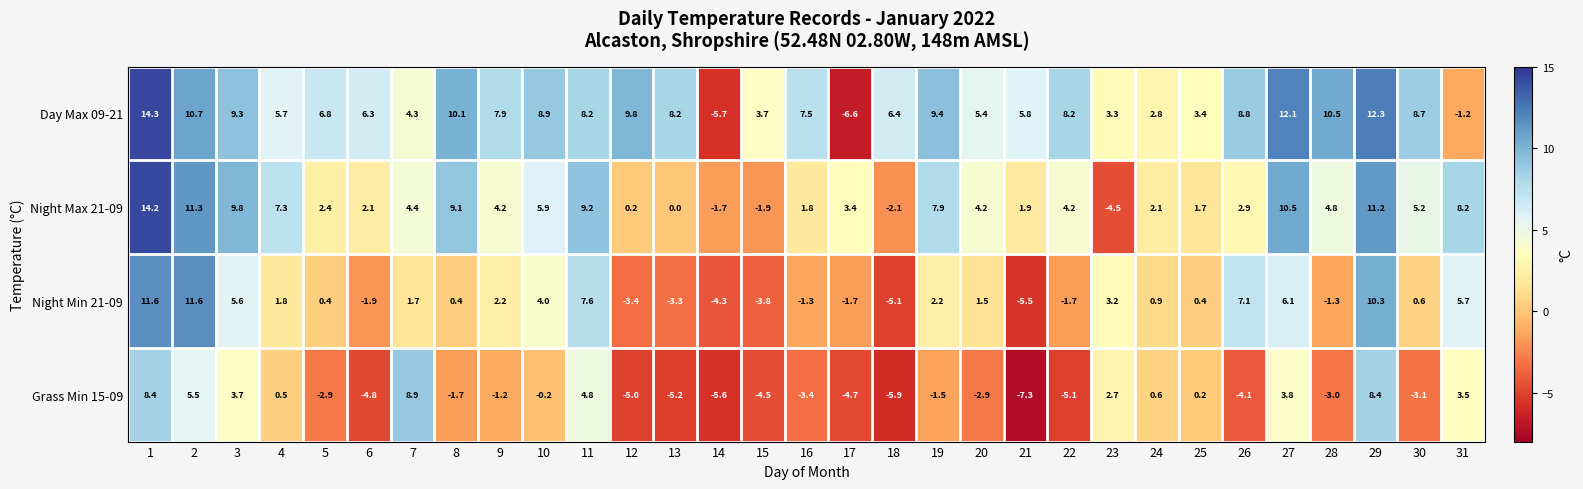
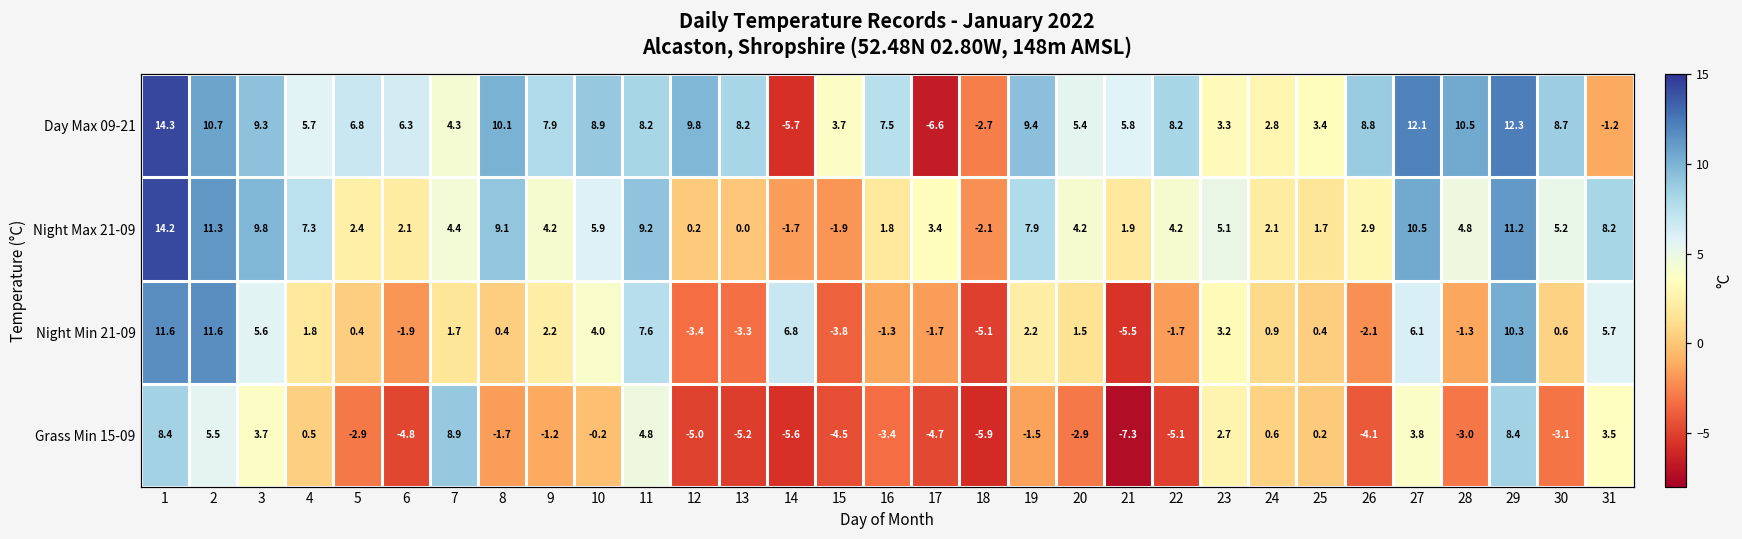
Day Max 09-21, 18: 6.4 -> -2.7
Night Max 21-09, 23: -4.5 -> 5.1
Night Min 21-09, 14: -4.3 -> 6.8
Night Min 21-09, 26: 7.1 -> -2.1
